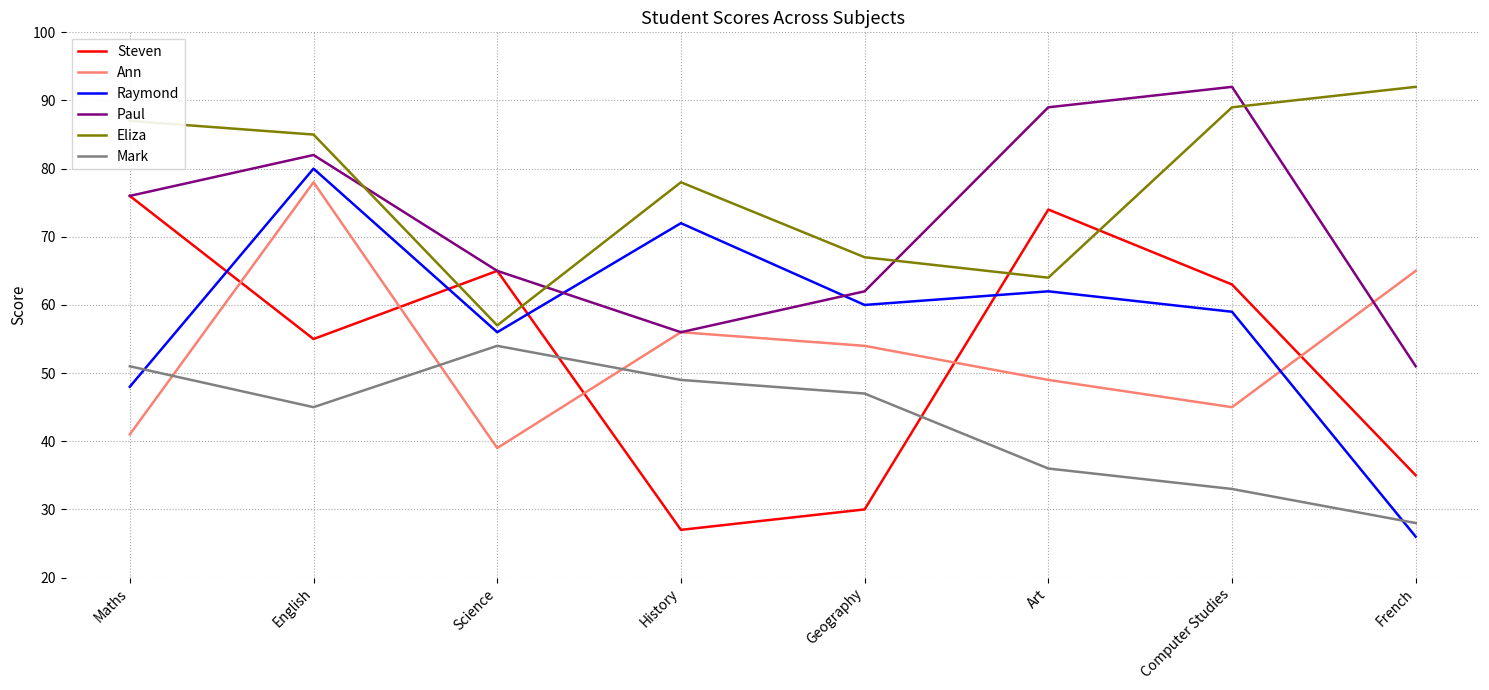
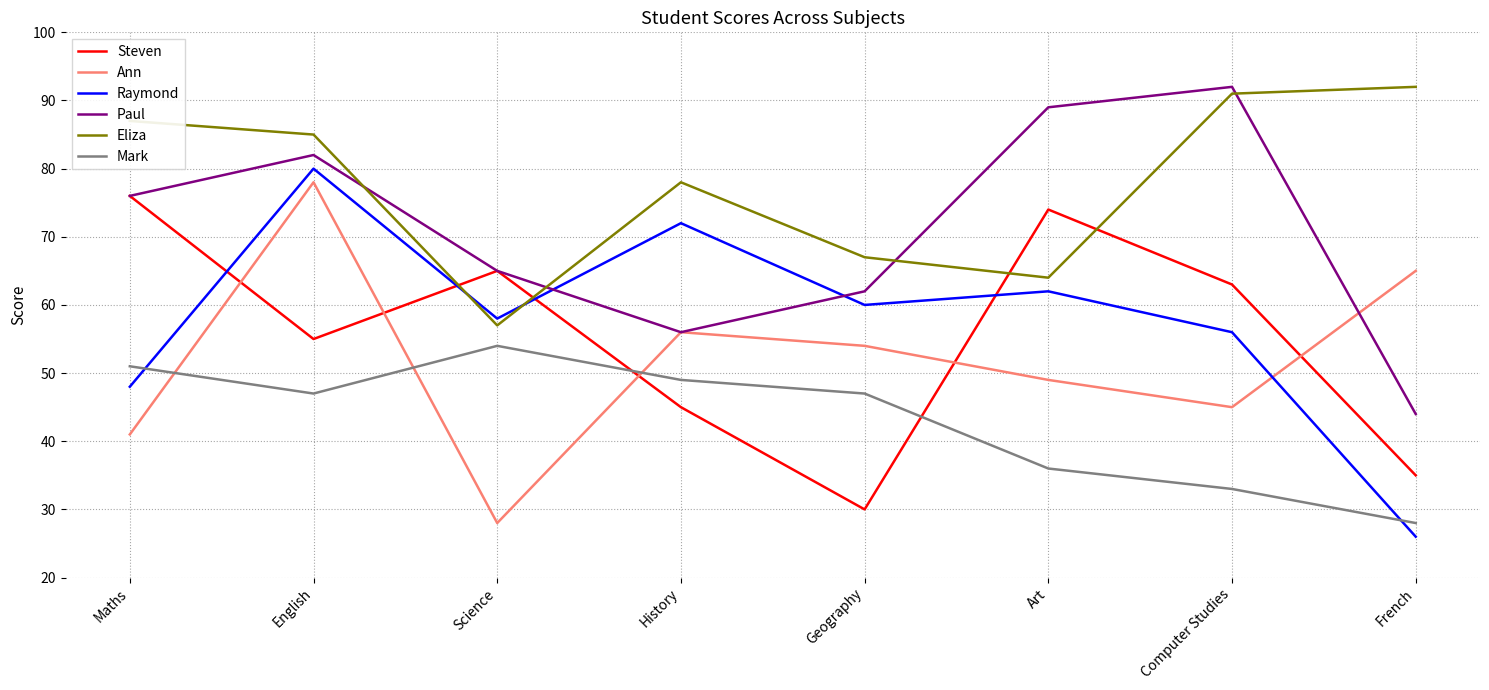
Mark, English: 45 -> 47
Ann, Science: 39 -> 28
Raymond, Science: 56 -> 58
Steven, History: 27 -> 45
Raymond, Computer Studies: 59 -> 56
Eliza, Computer Studies: 89 -> 91
Paul, French: 51 -> 44
